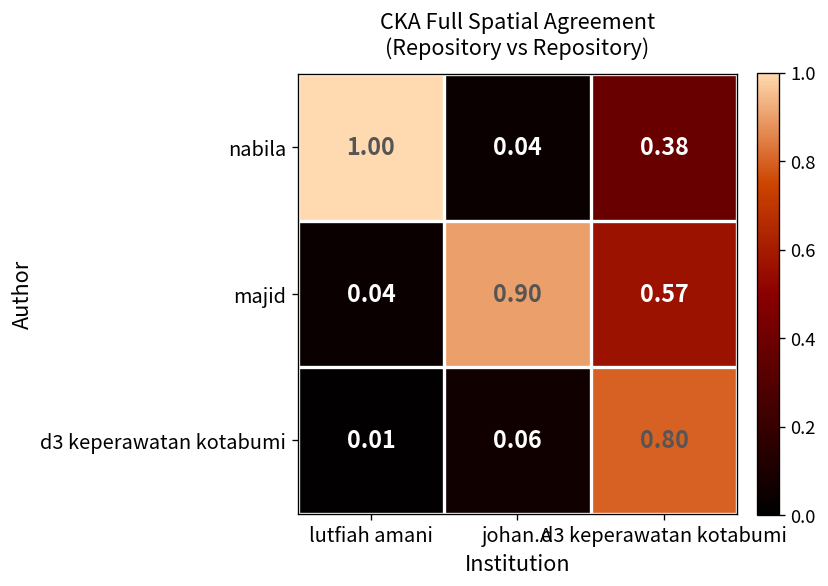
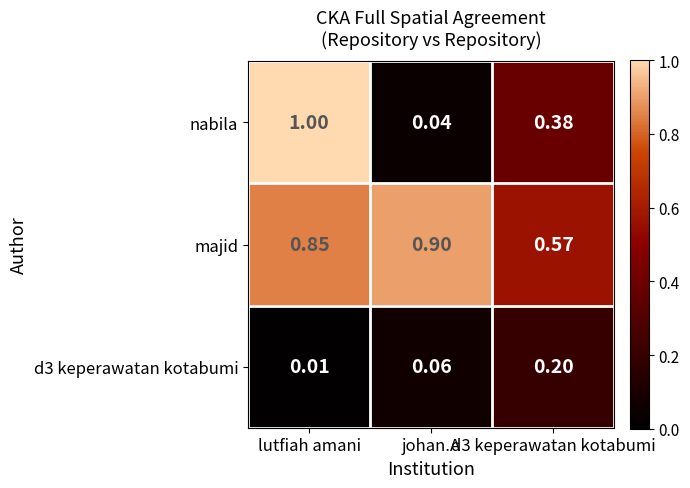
majid, lutfiah amani: 0.04 -> 0.85
d3 keperawatan kotabumi, d3 keperawatan kotabumi: 0.80 -> 0.20
